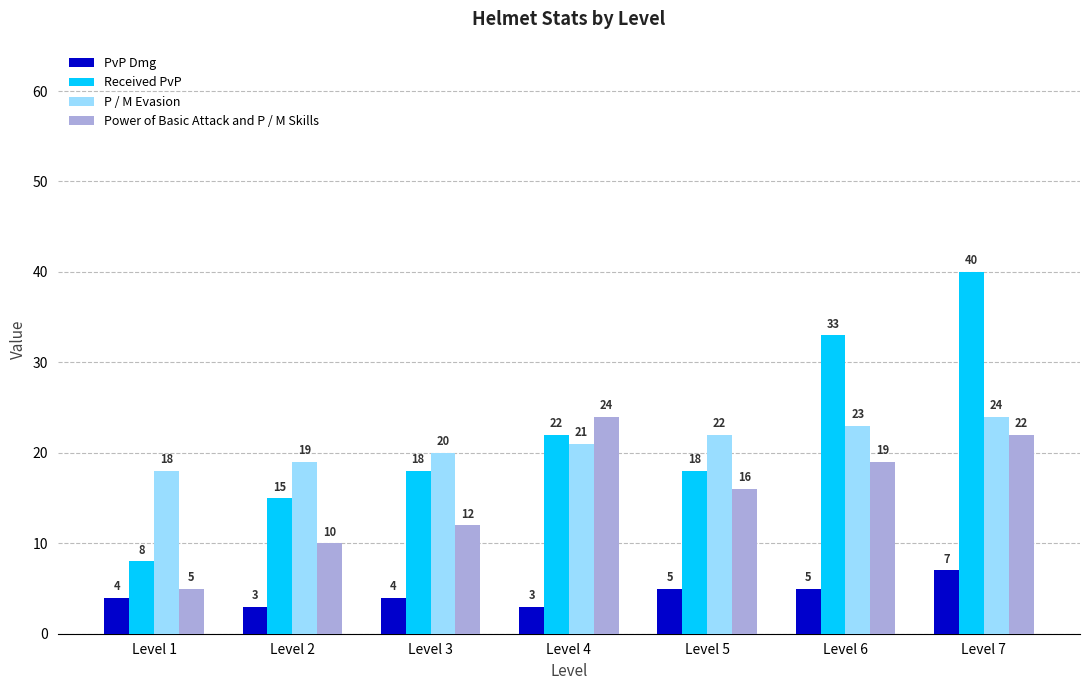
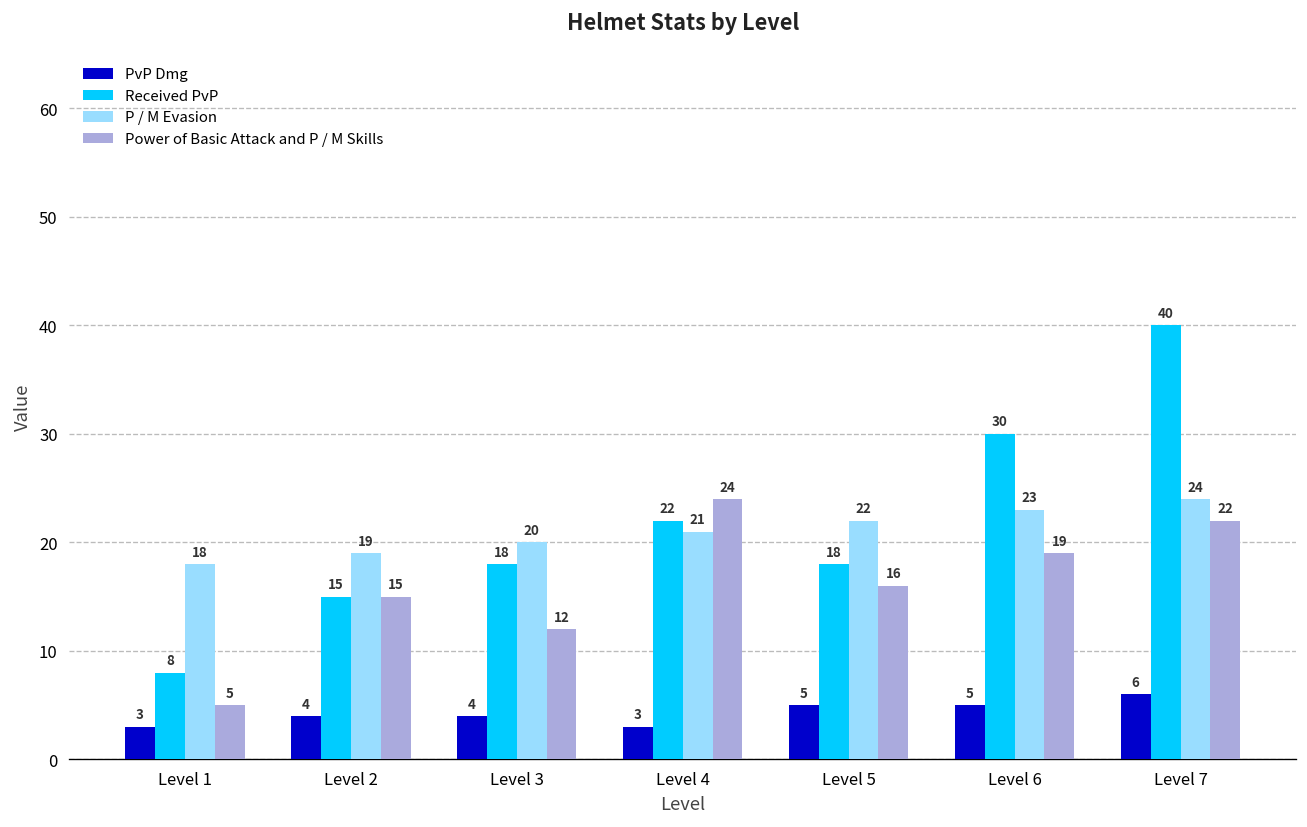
PvP Dmg, Level 1: 4 -> 3
PvP Dmg, Level 2: 3 -> 4
Power of Basic Attack and P / M Skills, Level 2: 10 -> 15
Received PvP, Level 6: 33 -> 30
PvP Dmg, Level 7: 7 -> 6
